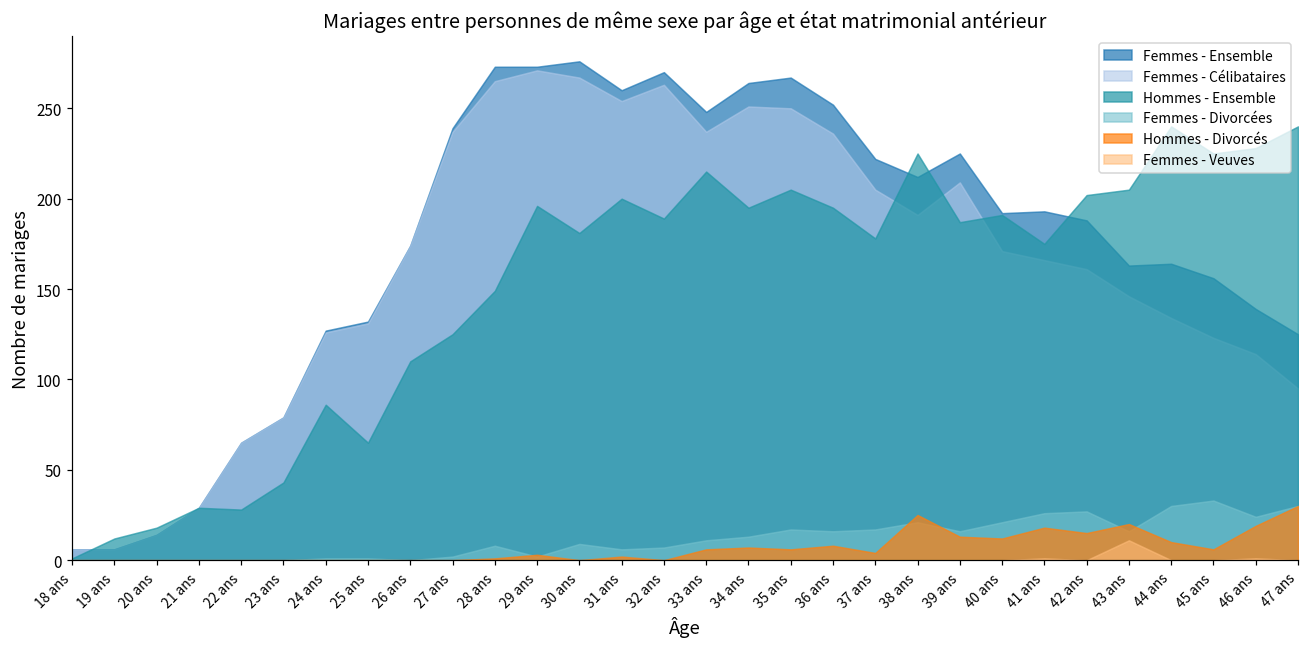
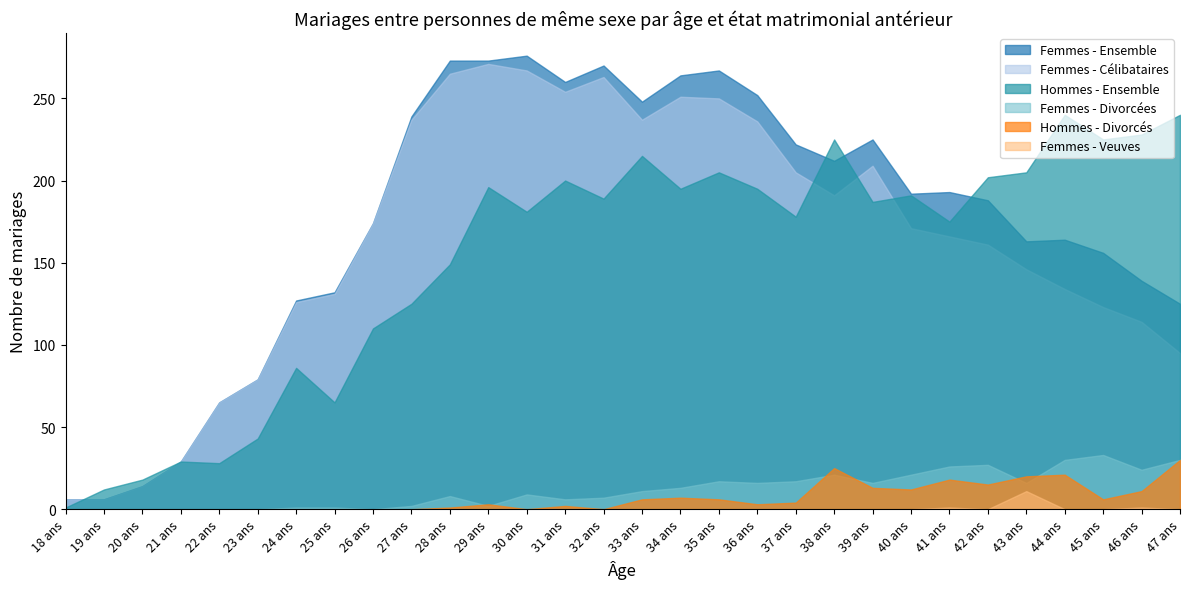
Hommes - Divorcés, 36 ans: 8 -> 3
Hommes - Divorcés, 44 ans: 10 -> 21
Hommes - Divorcés, 46 ans: 19 -> 11
